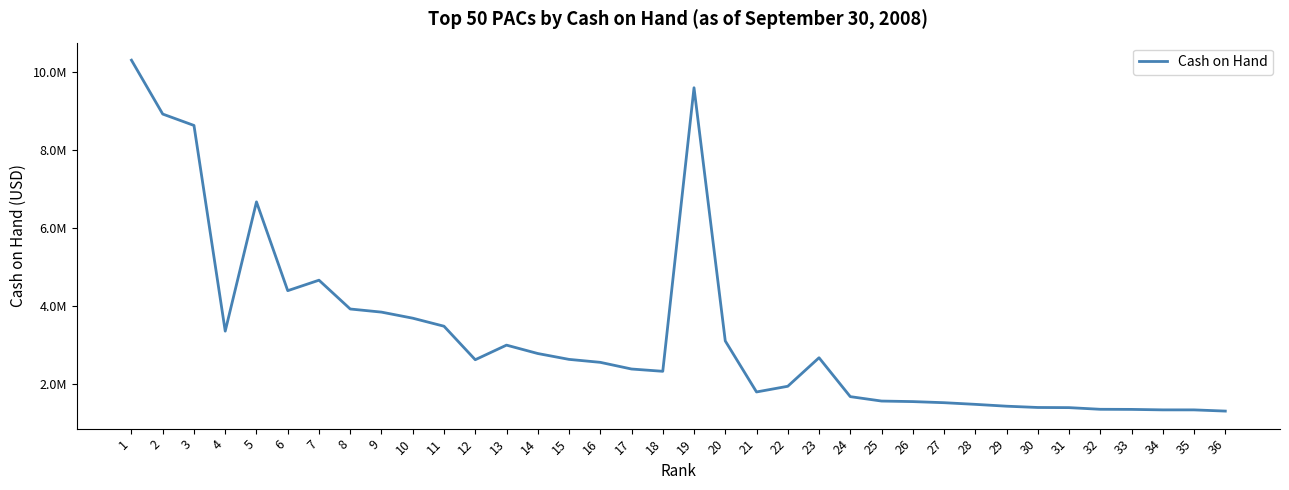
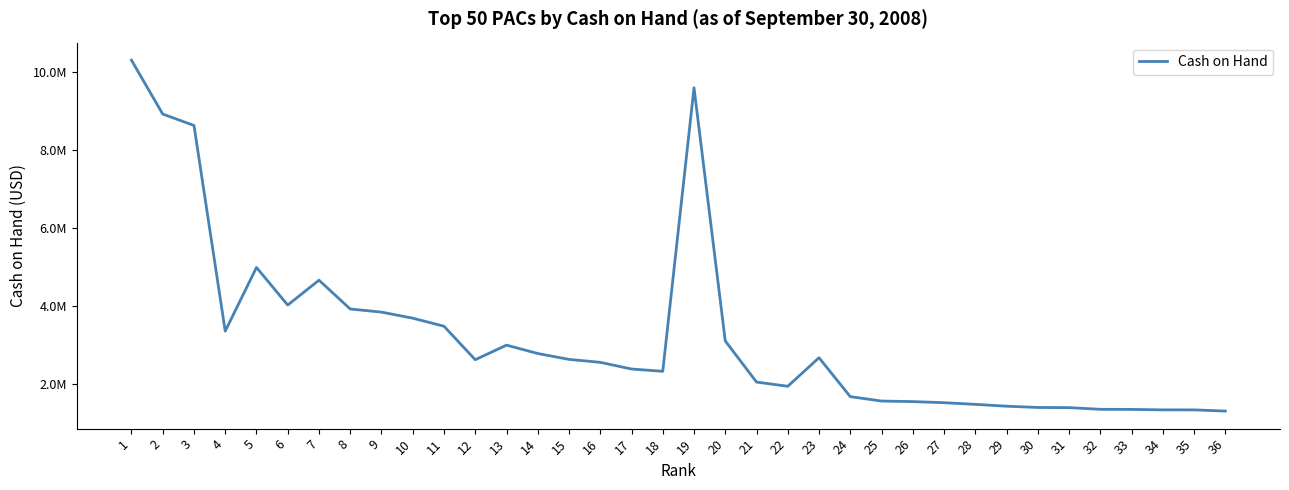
5: 6700000 -> 5000000
6: 4400000 -> 4000000
21: 1800000 -> 2000000
